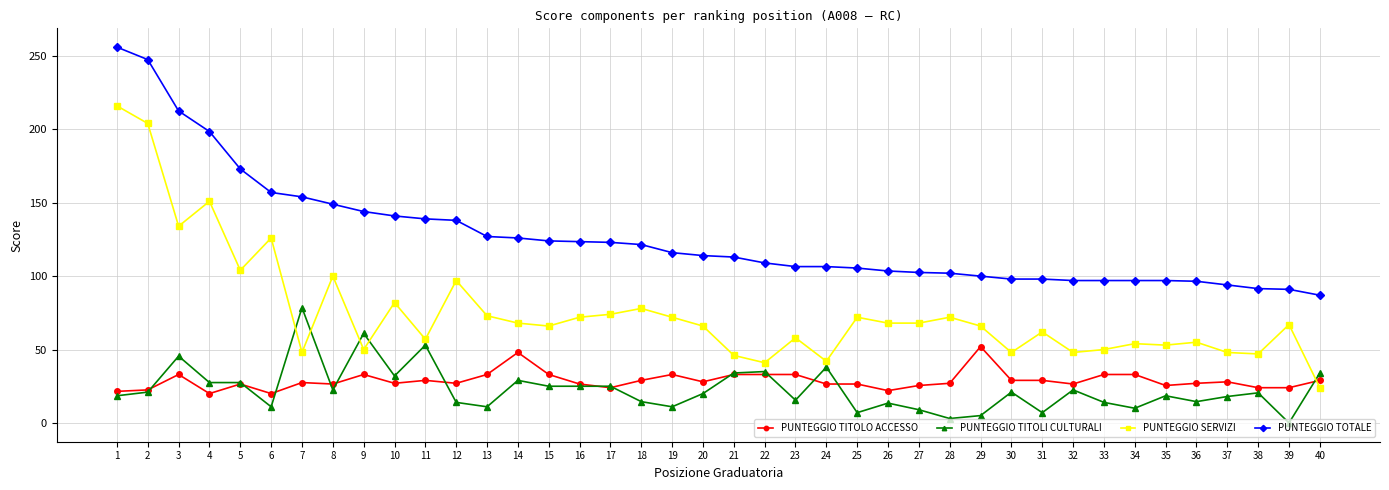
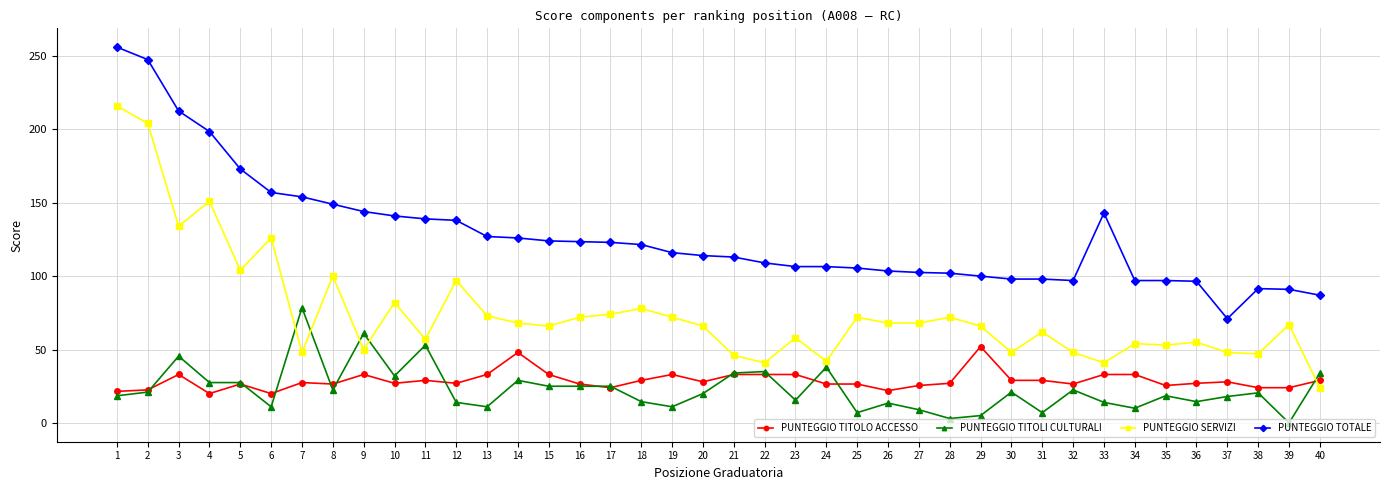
PUNTEGGIO SERVIZI, 33: 50 -> 41
PUNTEGGIO TOTALE, 33: 97 -> 143
PUNTEGGIO TOTALE, 37: 94 -> 71
